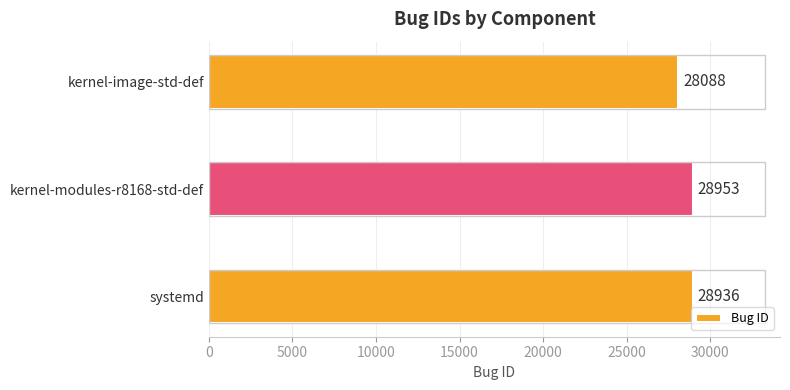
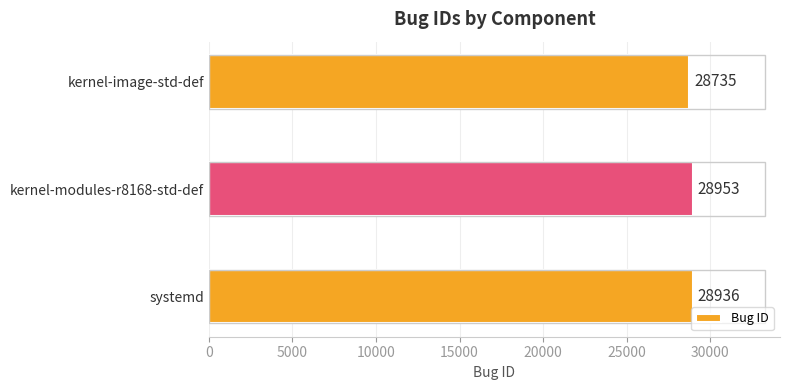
kernel-image-std-def: 28088 -> 28735
